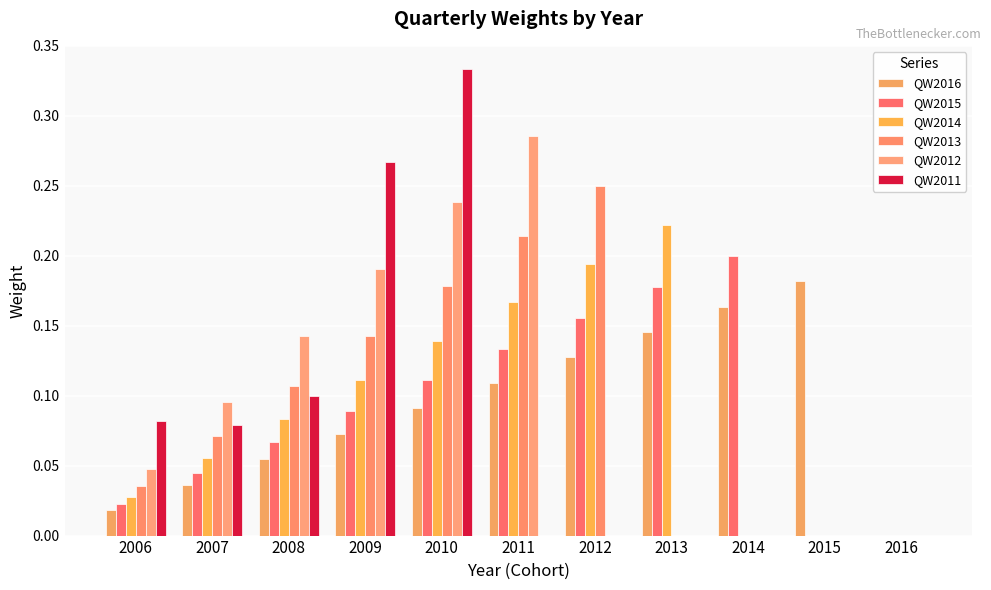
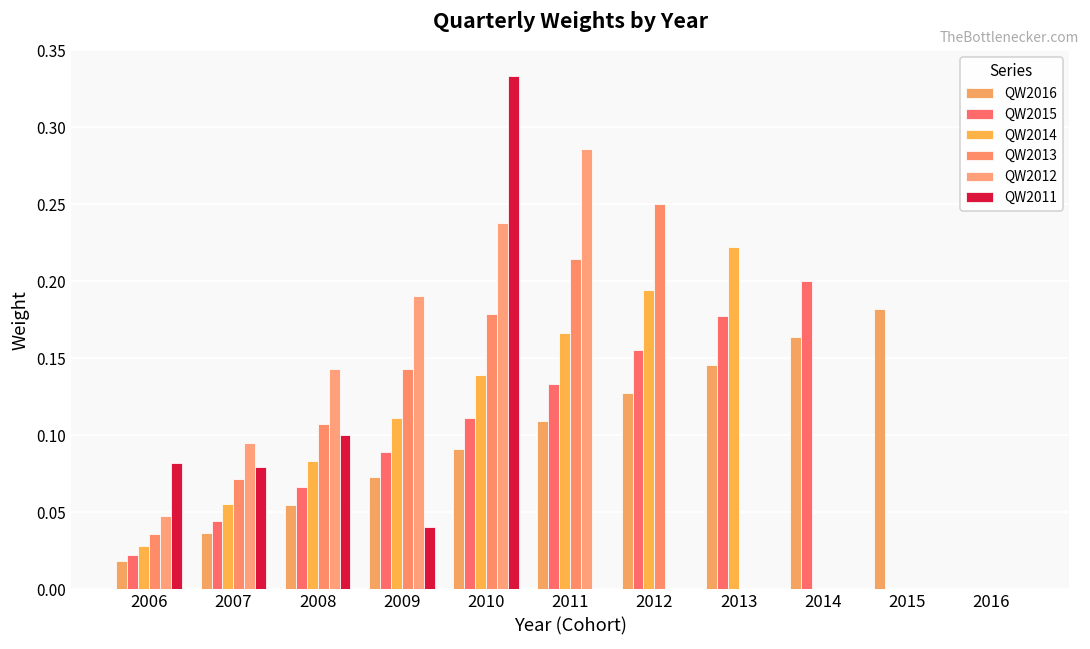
QW2011, 2009: 0.267 -> 0.040
